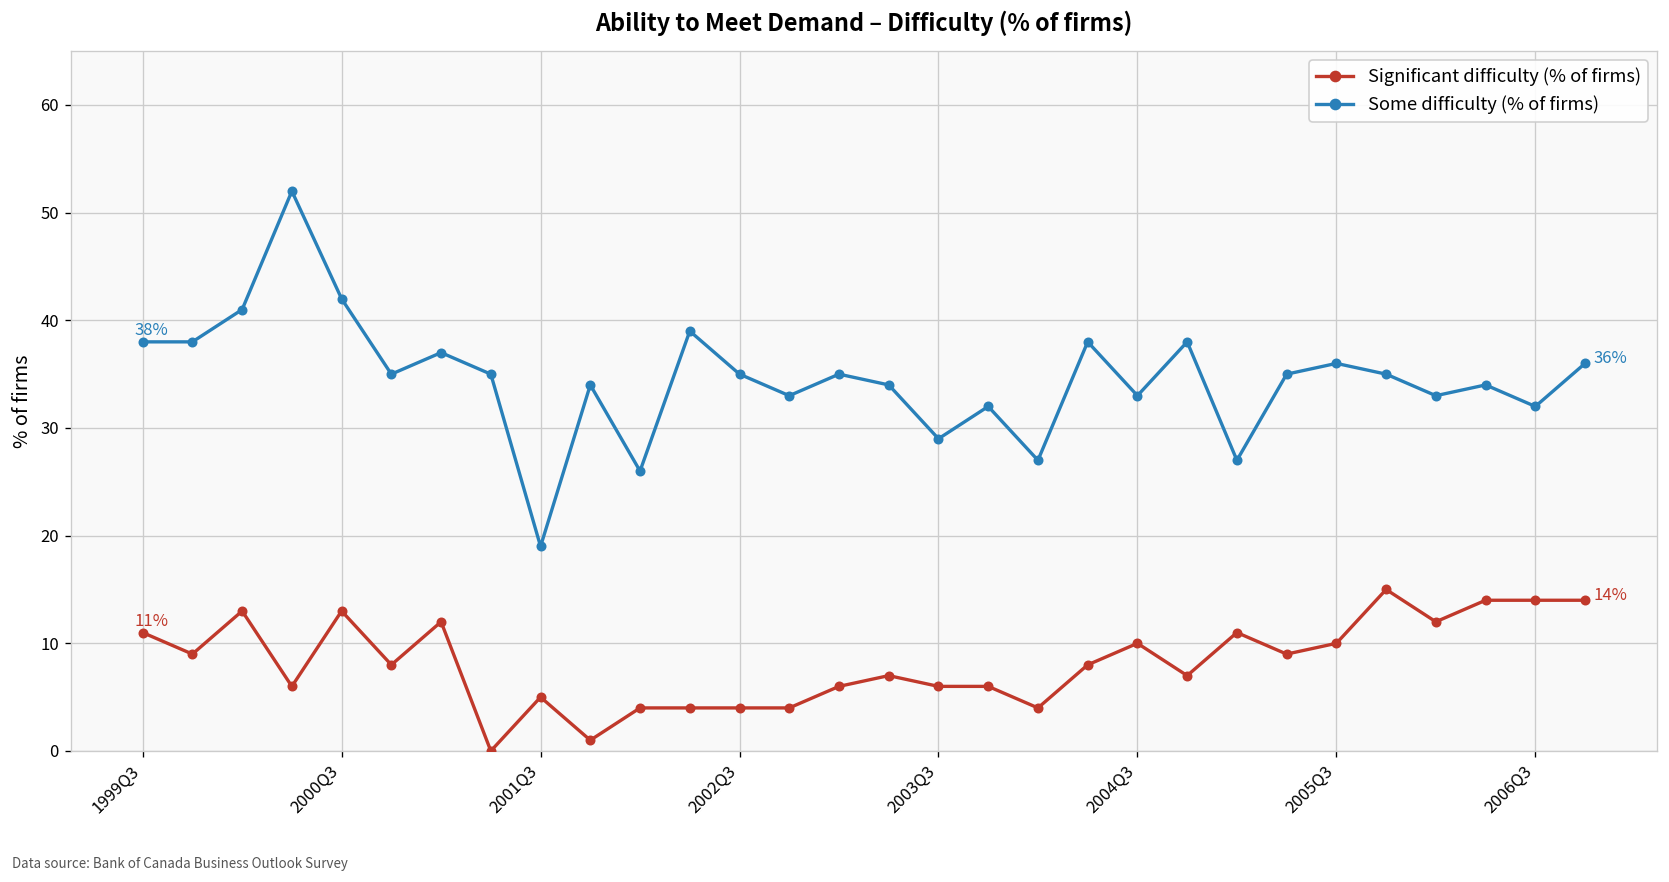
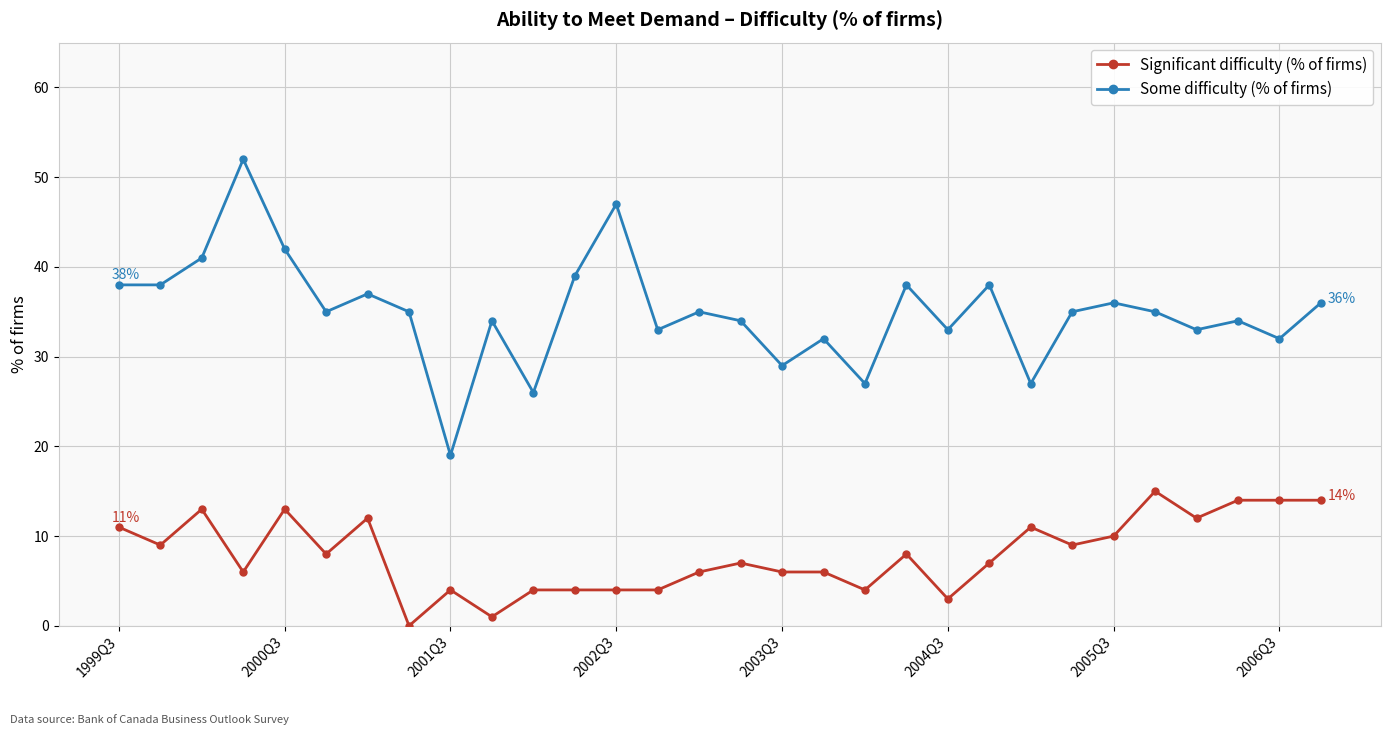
Significant difficulty (% of firms), 2001Q3: 5 -> 4
Some difficulty (% of firms), 2002Q3: 35 -> 47
Significant difficulty (% of firms), 2004Q3: 10 -> 3
